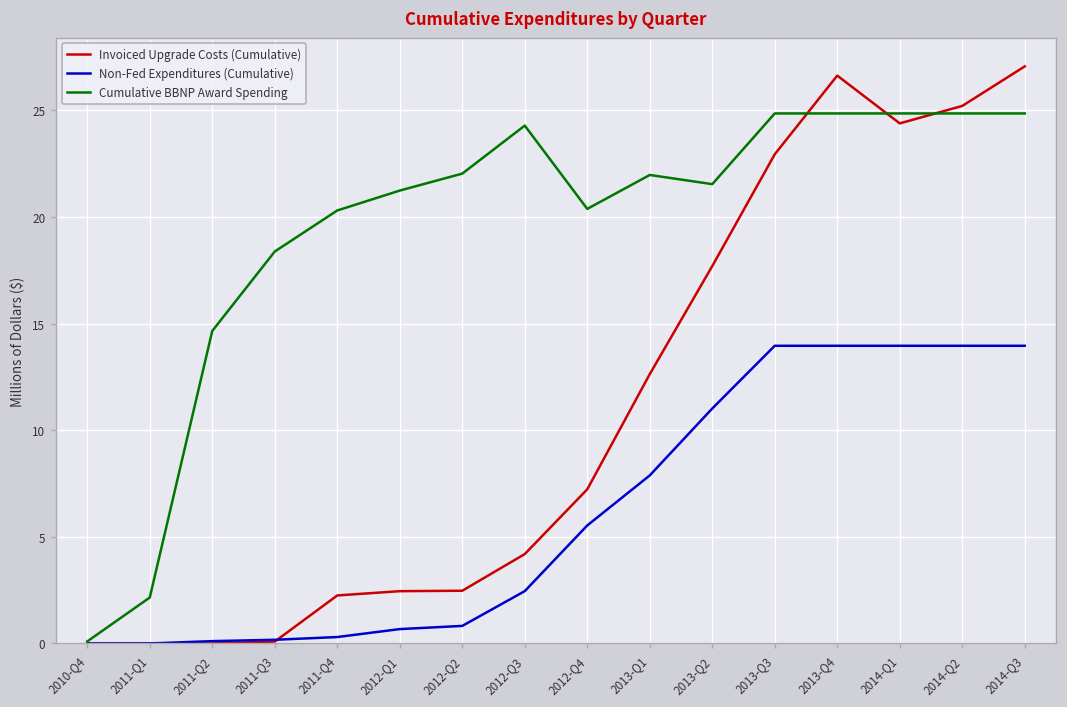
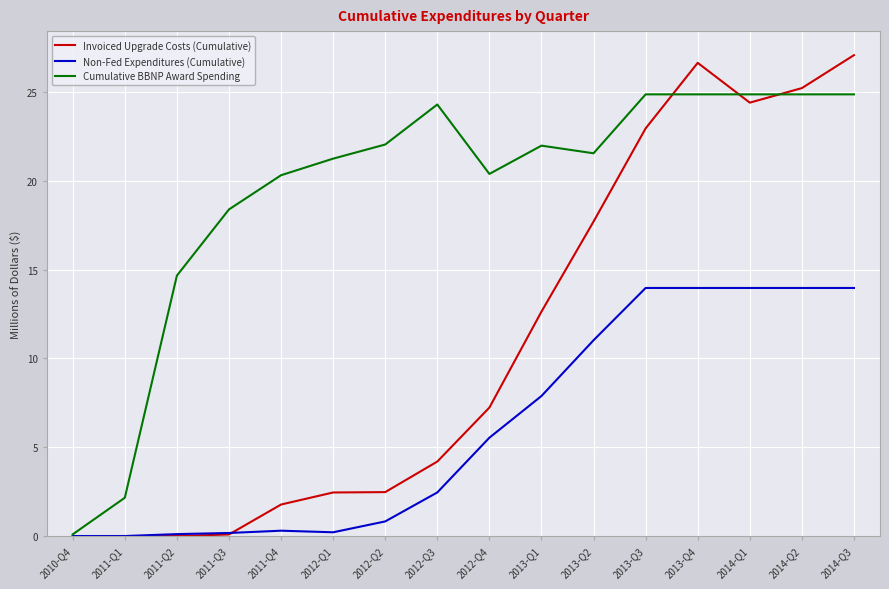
Invoiced Upgrade Costs (Cumulative), 2011-Q4: 2.3 -> 1.8
Non-Fed Expenditures (Cumulative), 2012-Q1: 0.7 -> 0.2
